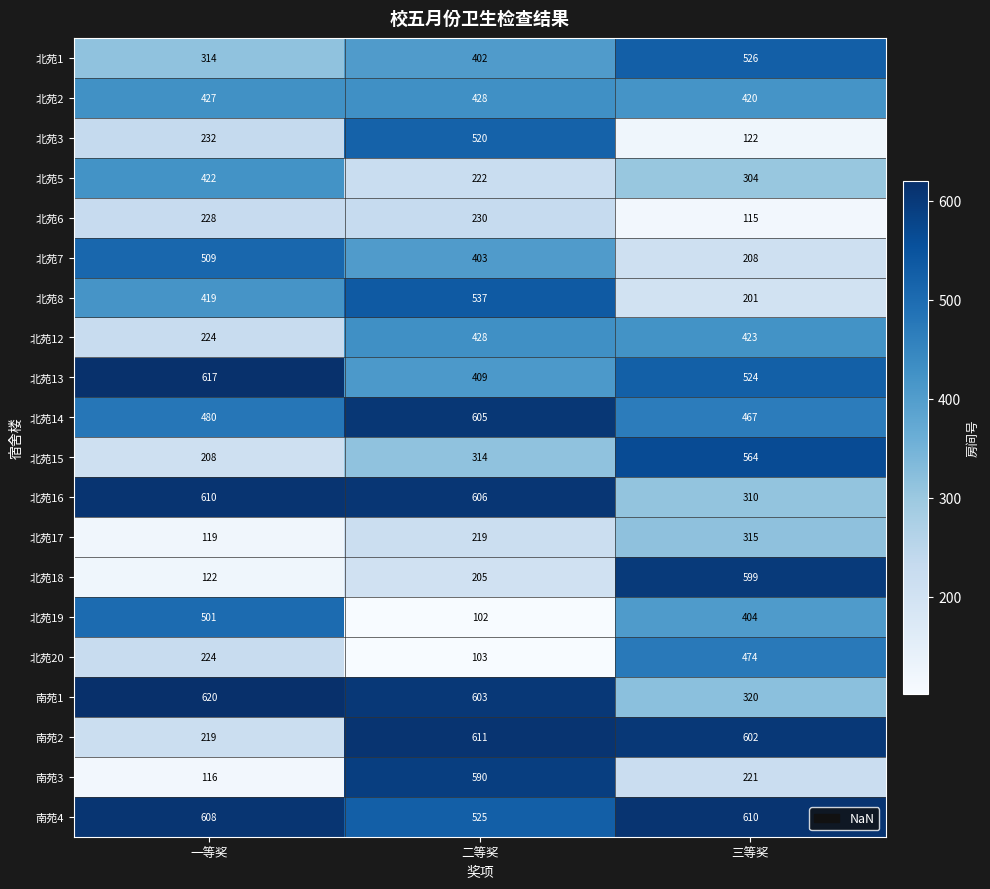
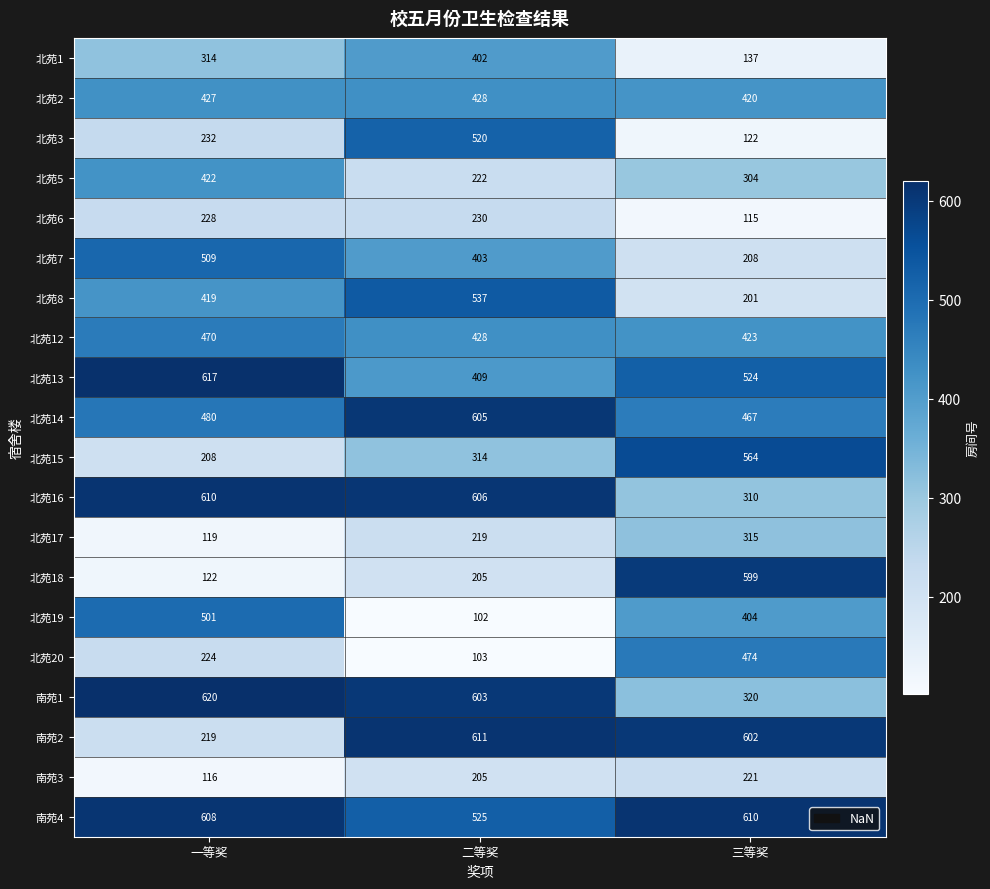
北苑1, 三等奖: 526 -> 137
北苑12, 一等奖: 224 -> 470
南苑3, 二等奖: 590 -> 205
